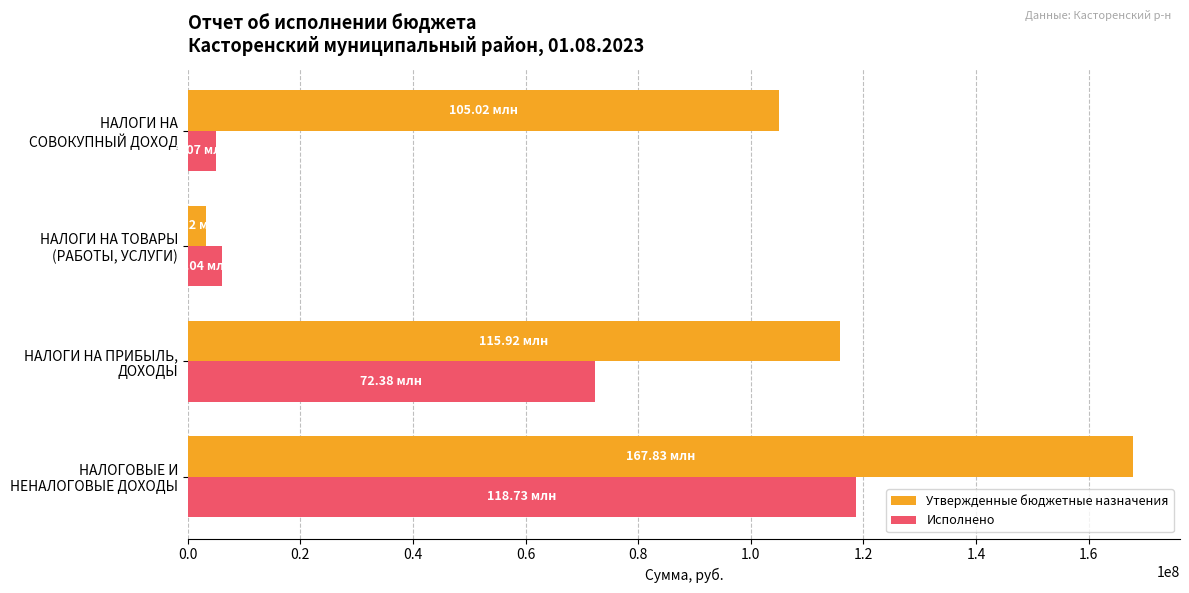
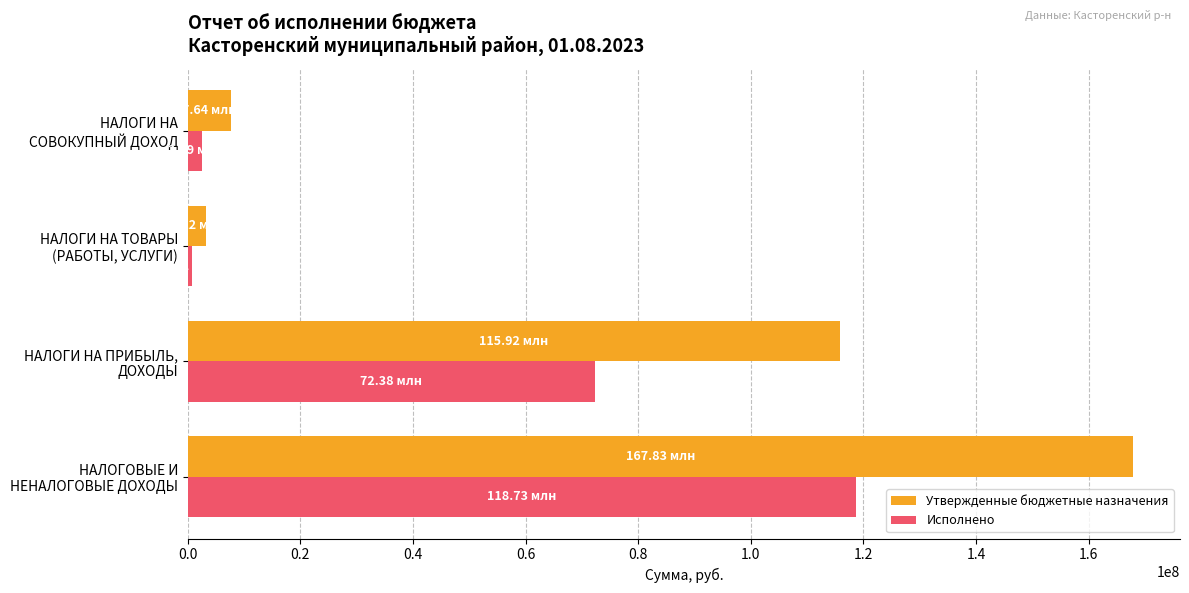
Утвержденные бюджетные назначения, НАЛОГИ НА СОВОКУПНЫЙ ДОХОД: 105.02 -> 7.64
Исполнено, НАЛОГИ НА СОВОКУПНЫЙ ДОХОД: 5000000 -> 3000000
Исполнено, НАЛОГИ НА ТОВАРЫ (РАБОТЫ, УСЛУГИ): 6000000 -> 1000000
